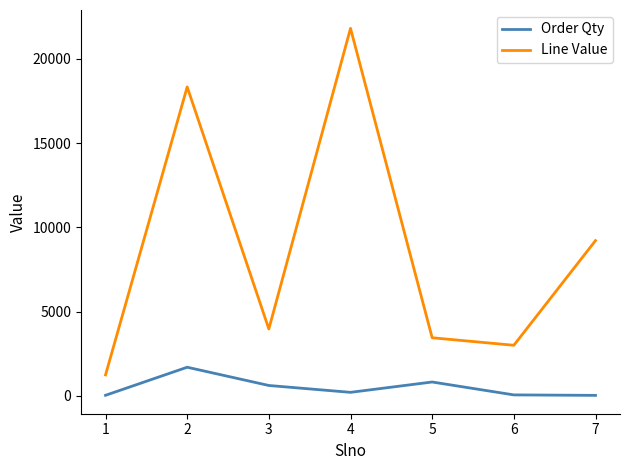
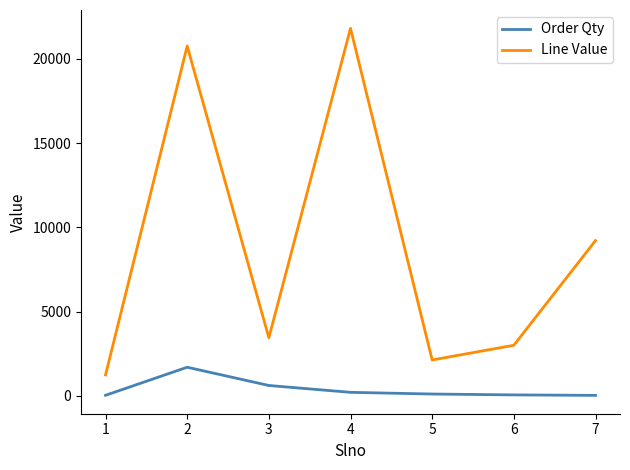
Line Value, 2: 18300 -> 20800
Line Value, 3: 4000 -> 3400
Order Qty, 5: 800 -> 100
Line Value, 5: 3400 -> 2100
